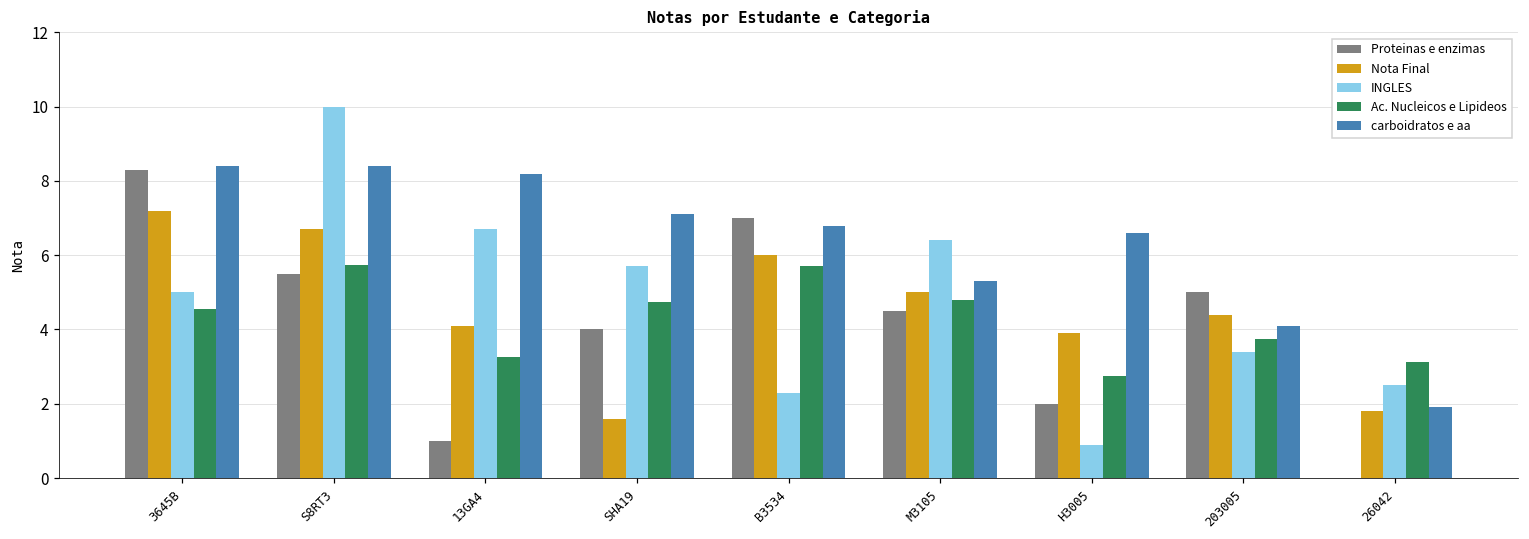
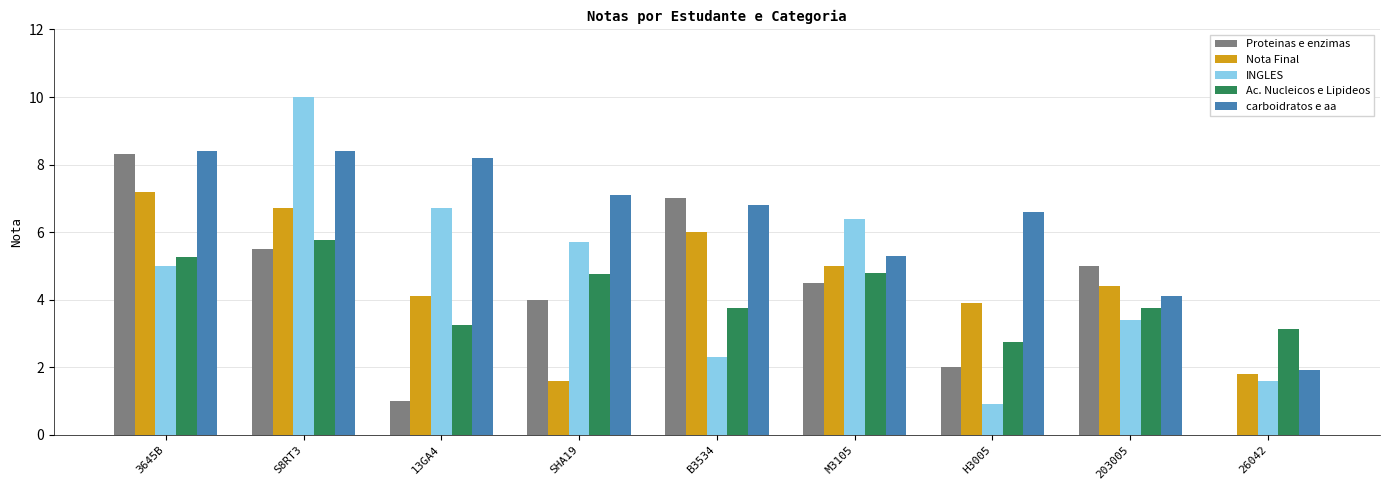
Ac. Nucleicos e Lipideos, 3645B: 4.6 -> 5.3
Ac. Nucleicos e Lipideos, B3534: 5.7 -> 3.8
INGLES, 26042: 2.5 -> 1.6
